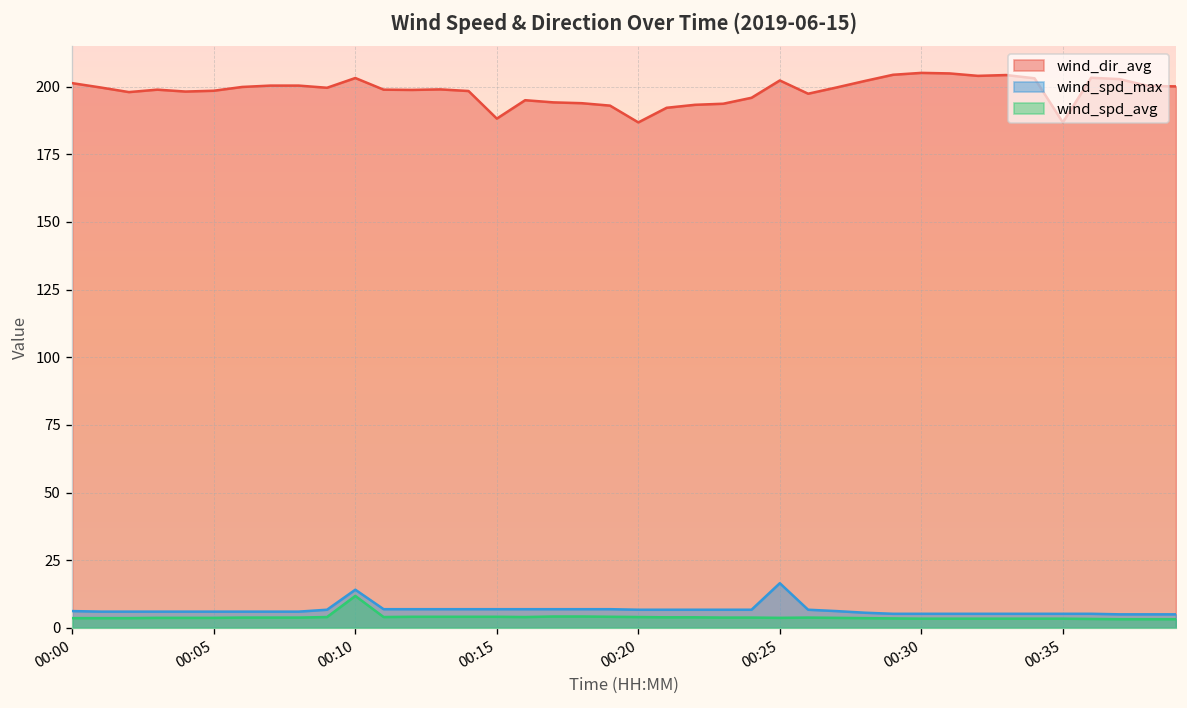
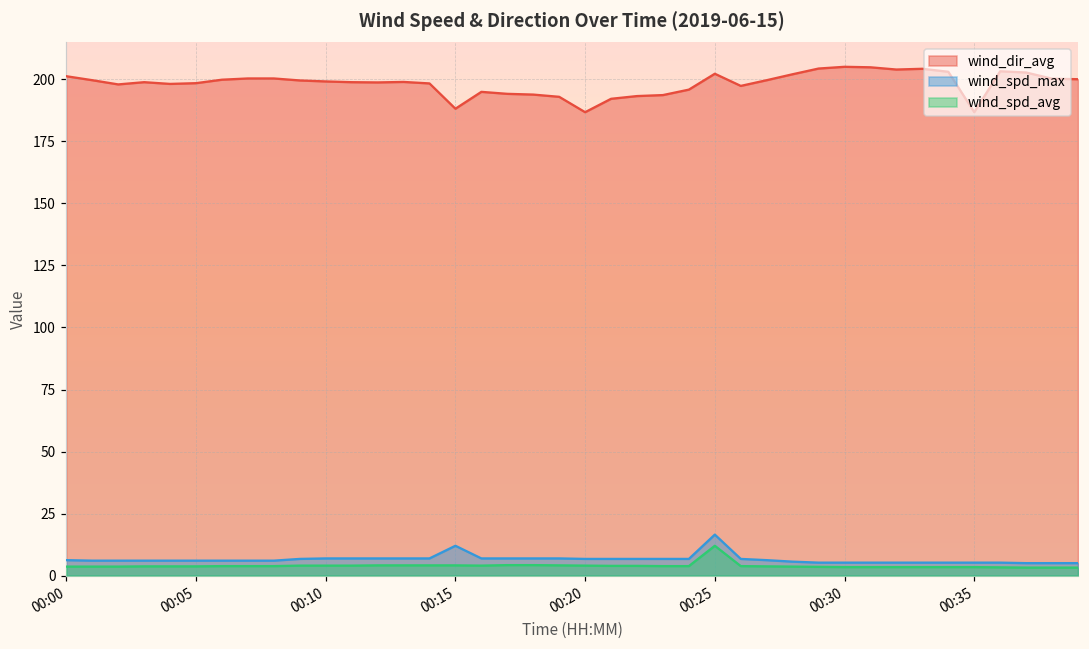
wind_dir_avg, 00:10: 203 -> 199
wind_spd_max, 00:10: 14 -> 7
wind_spd_avg, 00:10: 12 -> 4
wind_spd_max, 00:15: 7 -> 12
wind_spd_avg, 00:25: 4 -> 12
